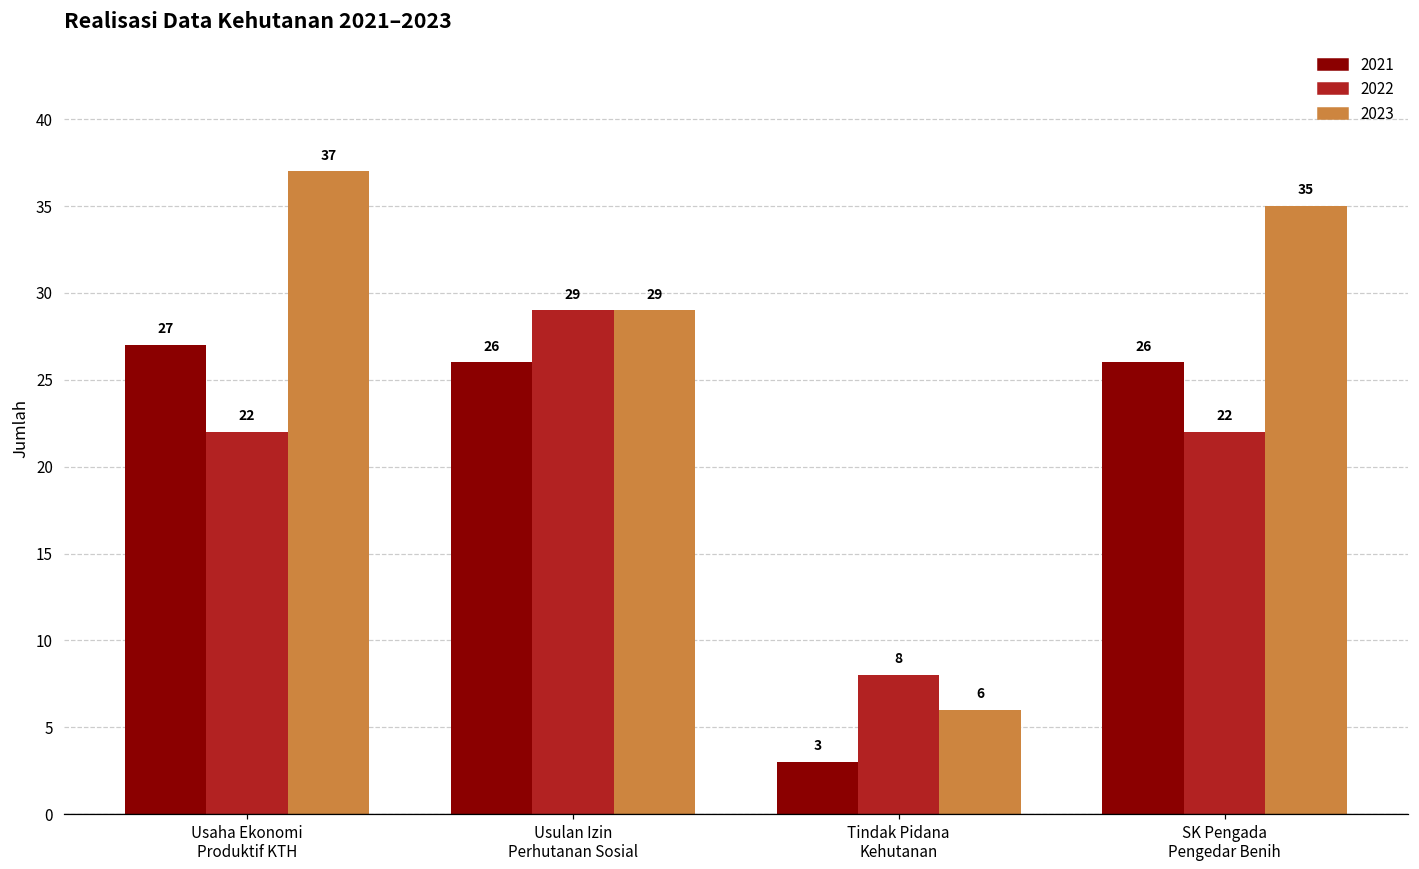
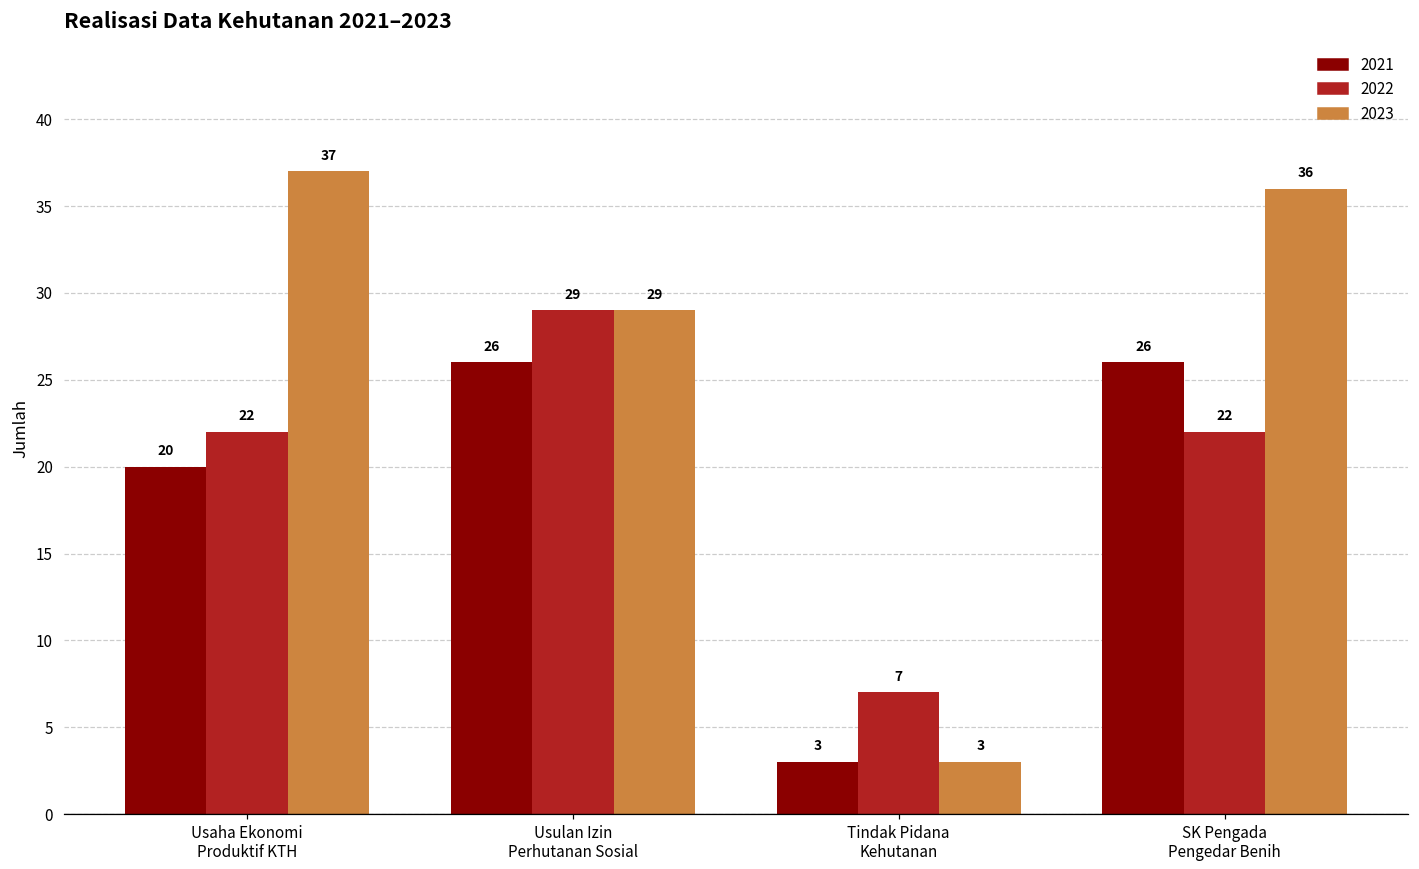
2021, Usaha Ekonomi Produktif KTH: 27 -> 20
2022, Tindak Pidana Kehutanan: 8 -> 7
2023, Tindak Pidana Kehutanan: 6 -> 3
2023, SK Pengada Pengedar Benih: 35 -> 36
